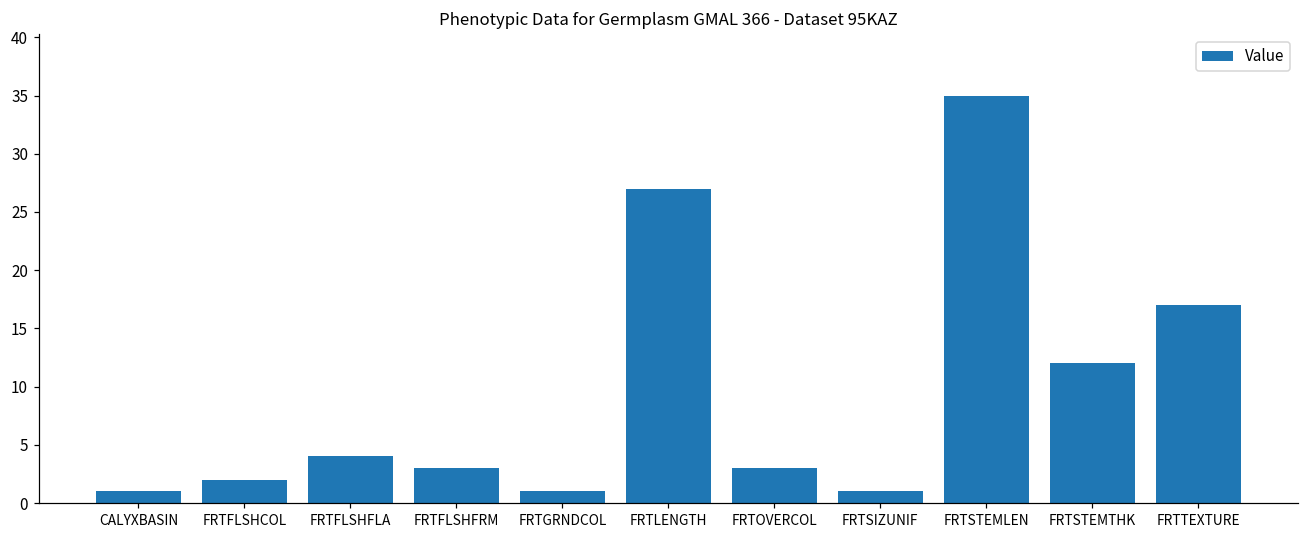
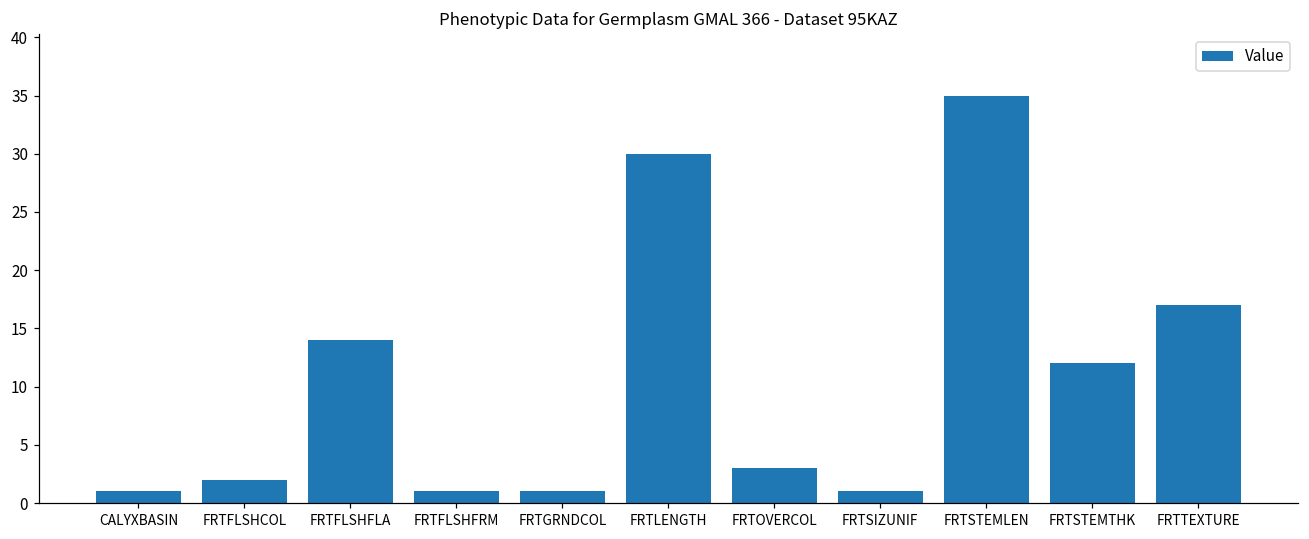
FRTFLSHFLA: 4 -> 14
FRTFLSHFRM: 3 -> 1
FRTLENGTH: 27 -> 30
